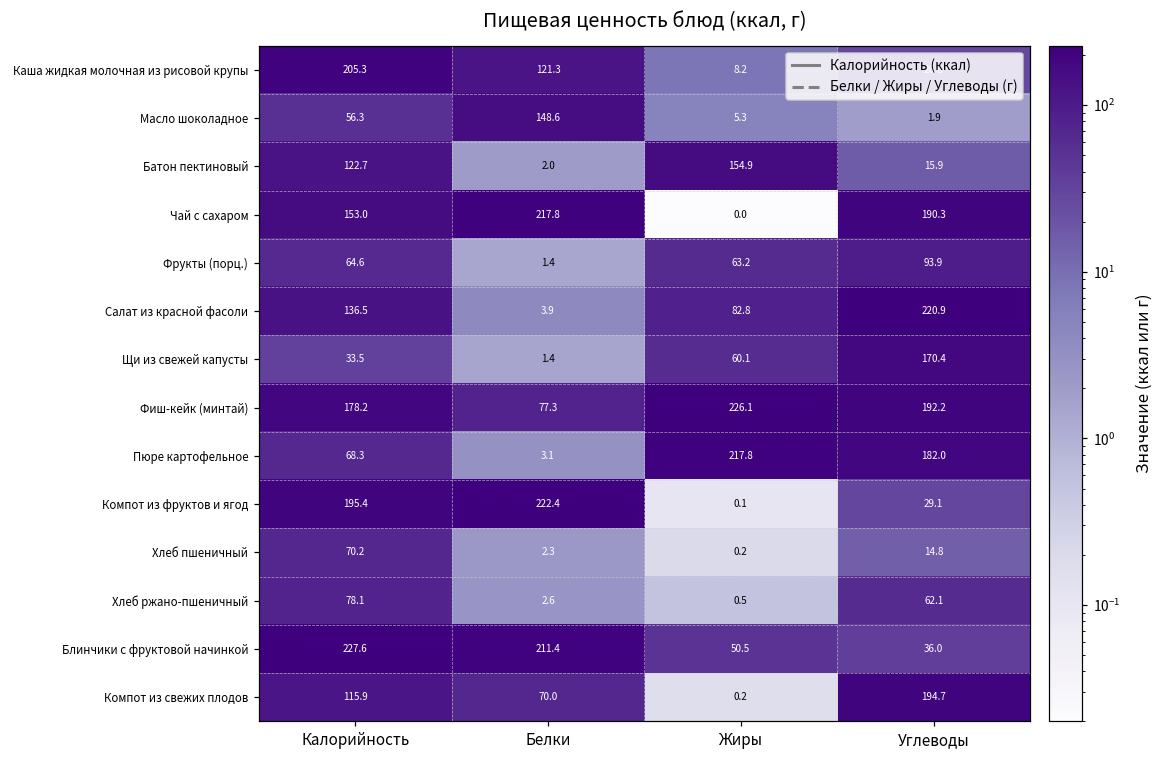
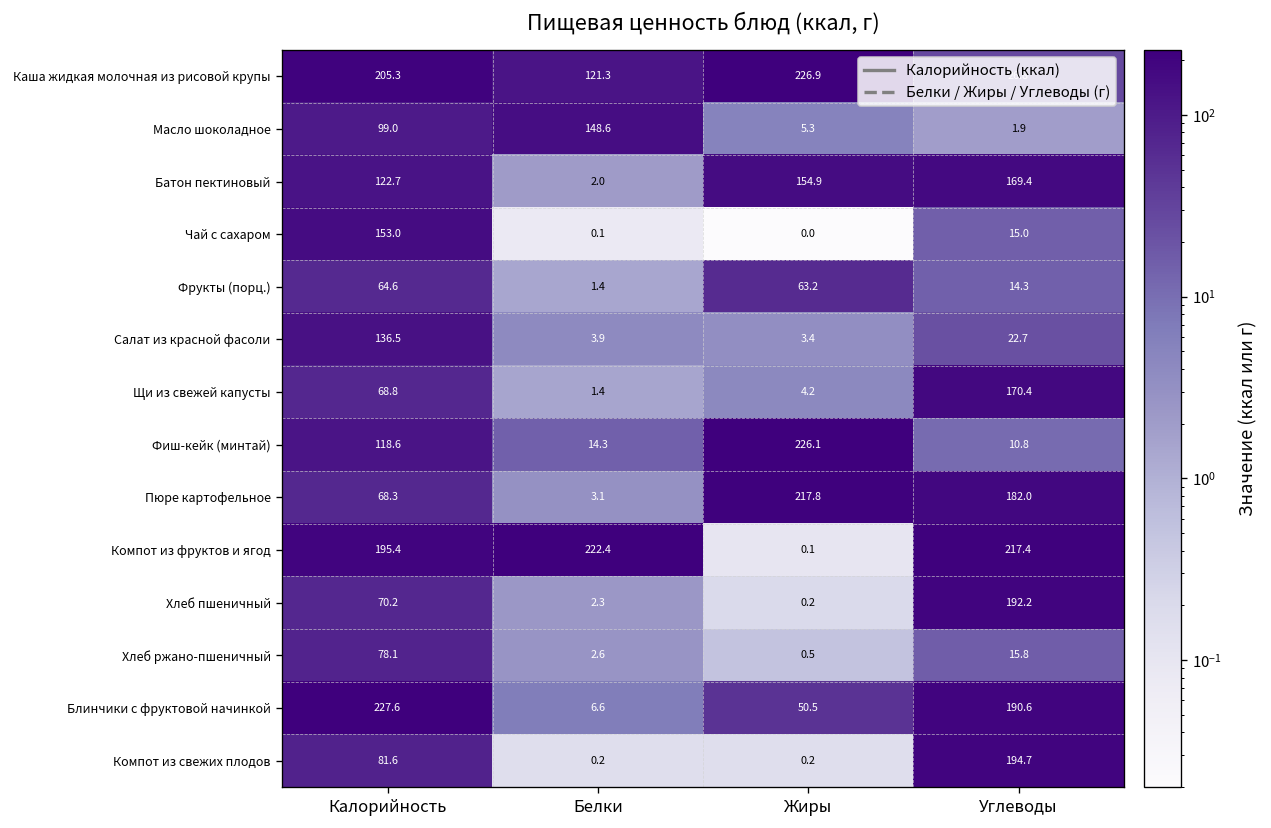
Каша жидкая молочная из рисовой крупы, Жиры: 8.2 -> 226.9
Масло шоколадное, Калорийность: 56.3 -> 99.0
Батон пектиновый, Углеводы: 15.9 -> 169.4
Чай с сахаром, Белки: 217.8 -> 0.1
Чай с сахаром, Углеводы: 190.3 -> 15.0
Фрукты (порц.), Углеводы: 93.9 -> 14.3
Салат из красной фасоли, Жиры: 82.8 -> 3.4
Салат из красной фасоли, Углеводы: 220.9 -> 22.7
Щи из свежей капусты, Калорийность: 33.5 -> 68.8
Щи из свежей капусты, Жиры: 60.1 -> 4.2
Фиш-кейк (минтай), Калорийность: 178.2 -> 118.6
Фиш-кейк (минтай), Белки: 77.3 -> 14.3
Фиш-кейк (минтай), Углеводы: 192.2 -> 10.8
Компот из фруктов и ягод, Углеводы: 29.1 -> 217.4
Хлеб пшеничный, Углеводы: 14.8 -> 192.2
Хлеб ржано-пшеничный, Углеводы: 62.1 -> 15.8
Блинчики с фруктовой начинкой, Белки: 211.4 -> 6.6
Блинчики с фруктовой начинкой, Углеводы: 36.0 -> 190.6
Компот из свежих плодов, Калорийность: 115.9 -> 81.6
Компот из свежих плодов, Белки: 70.0 -> 0.2
